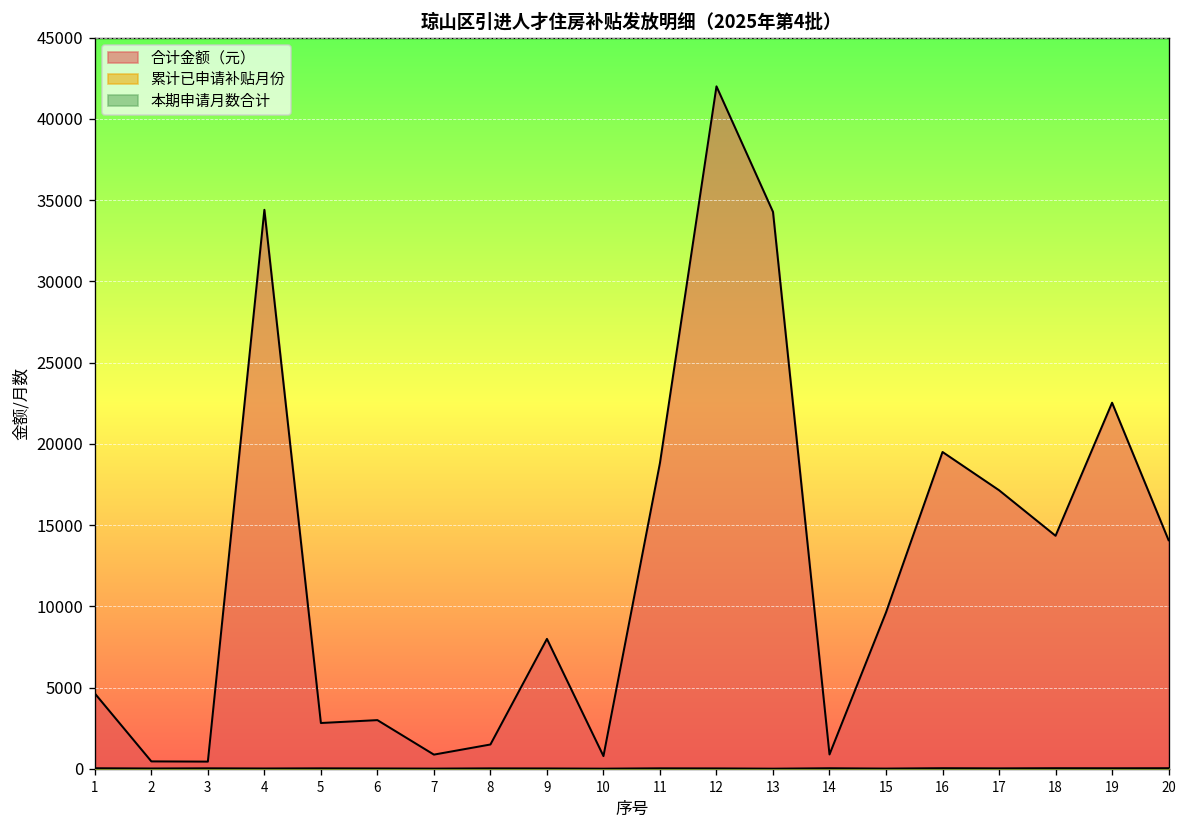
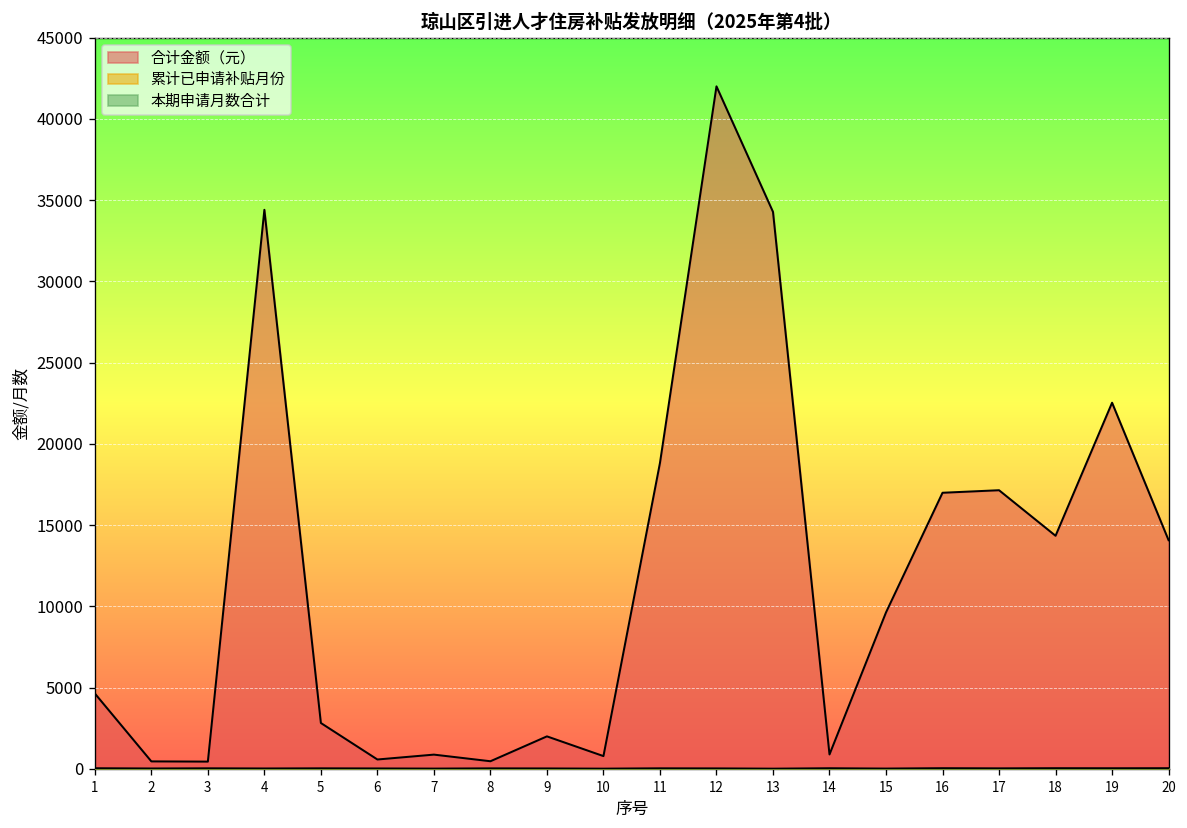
合计金额（元）, 6: 3000 -> 600
合计金额（元）, 8: 1500 -> 500
合计金额（元）, 9: 8000 -> 2000
合计金额（元）, 16: 19500 -> 17000
